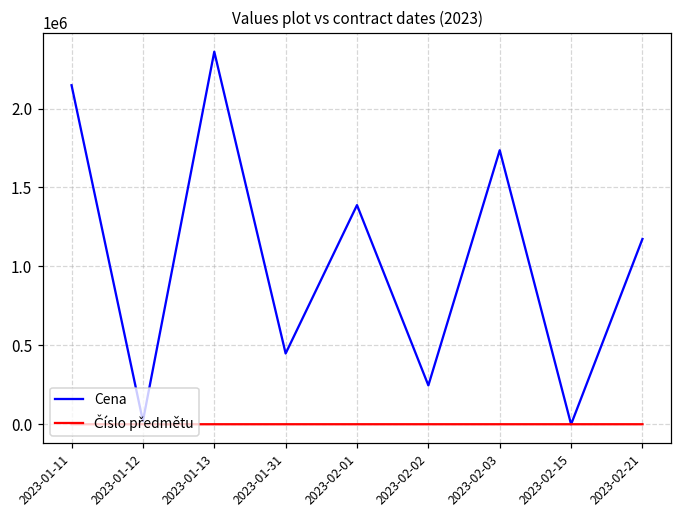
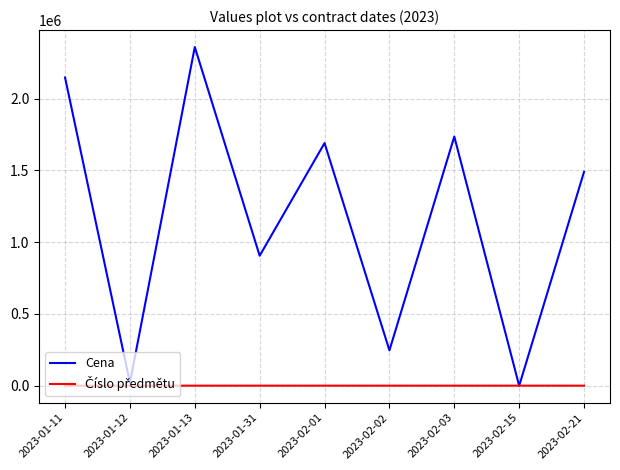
Cena, 2023-01-31: 450000 -> 910000
Cena, 2023-02-01: 1390000 -> 1690000
Cena, 2023-02-21: 1170000 -> 1490000
